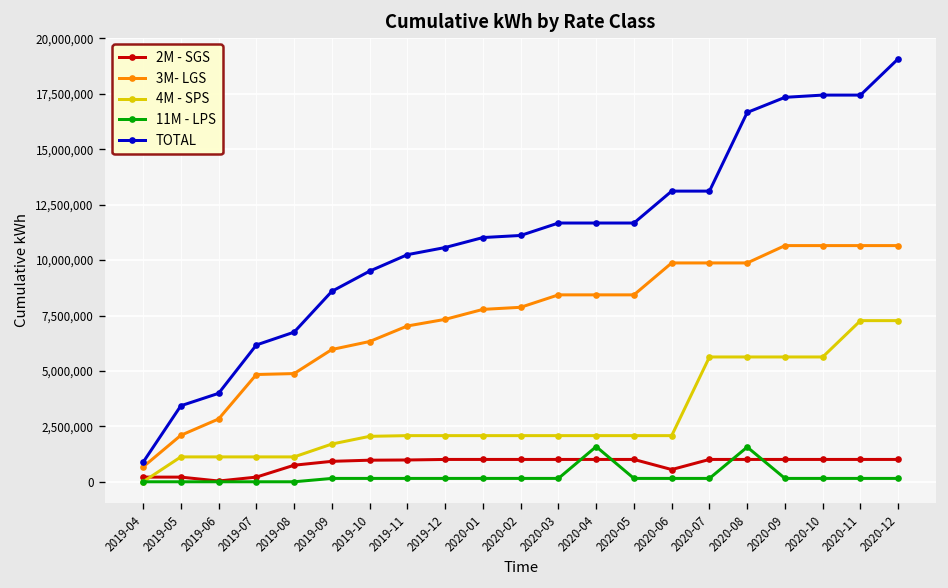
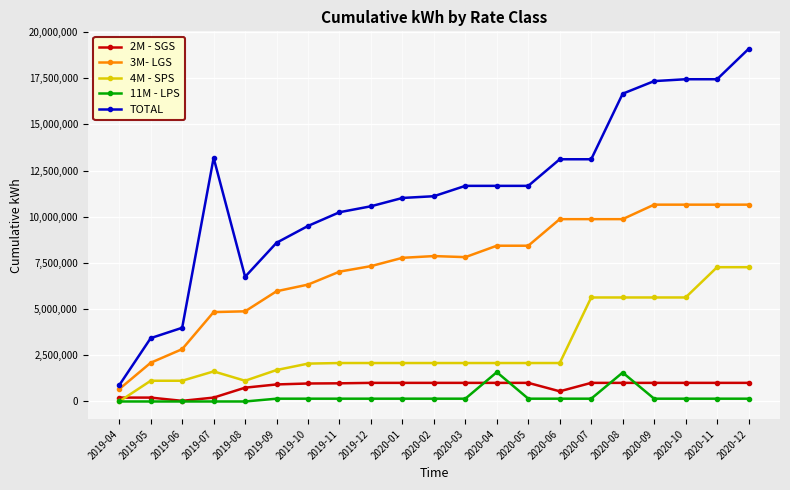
4M - SPS, 2019-07: 1,100,000 -> 1,600,000
TOTAL, 2019-07: 6,200,000 -> 13,200,000
3M- LGS, 2020-03: 8,400,000 -> 7,800,000
